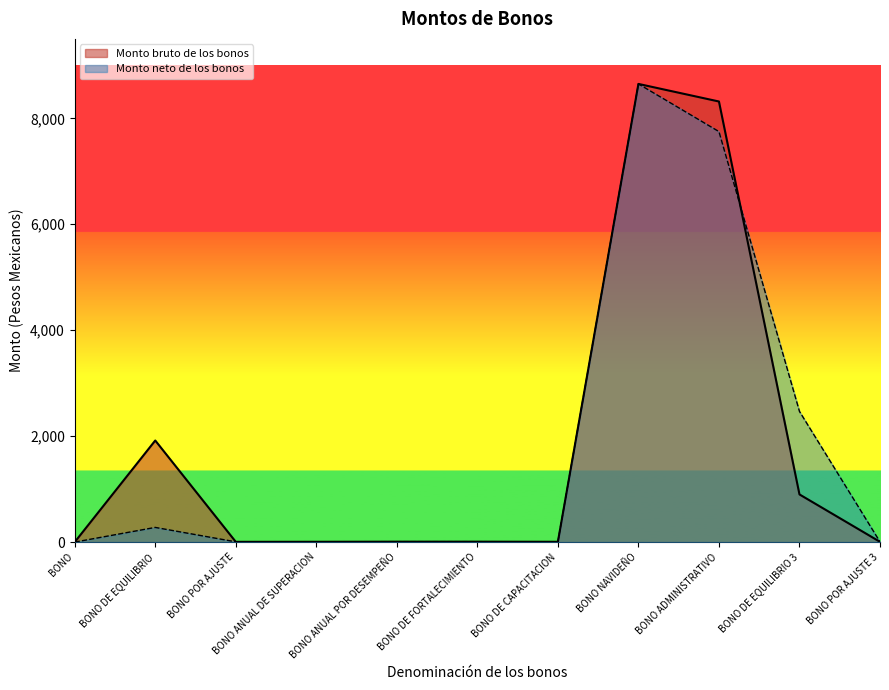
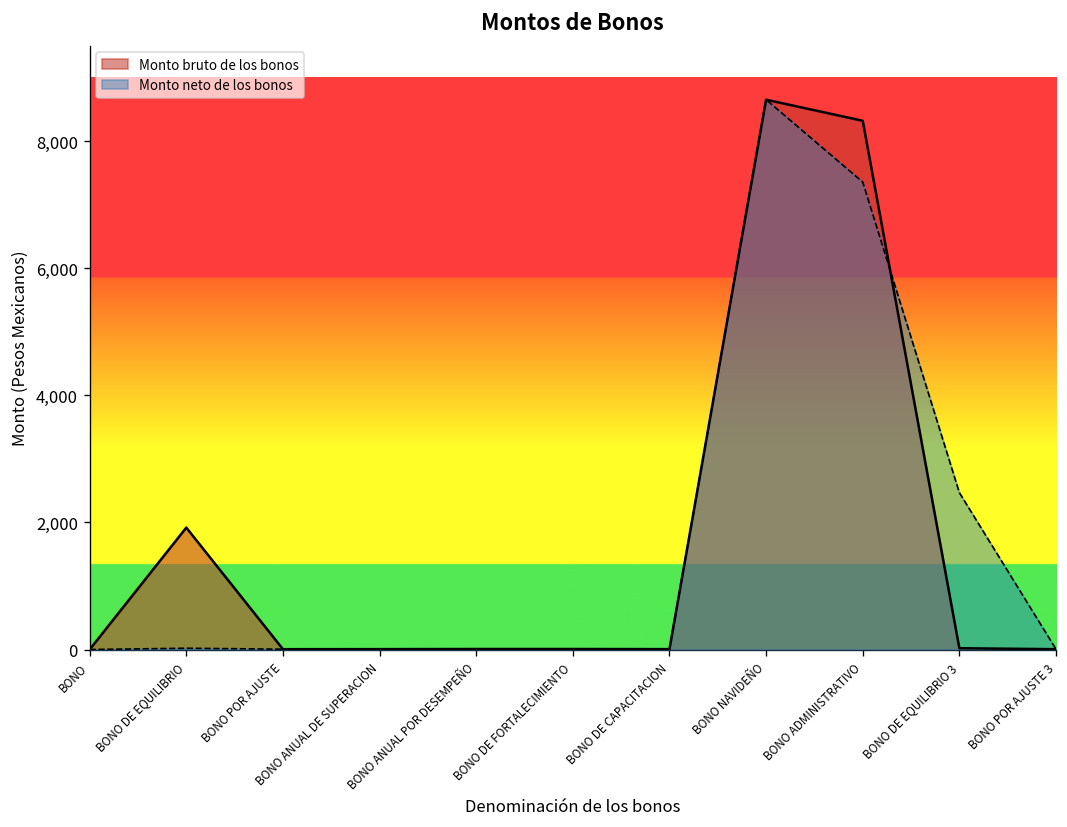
Monto neto de los bonos, BONO DE EQUILIBRIO: 300 -> 0
Monto neto de los bonos, BONO ADMINISTRATIVO: 7,800 -> 7,400
Monto bruto de los bonos, BONO DE EQUILIBRIO 3: 900 -> 0
